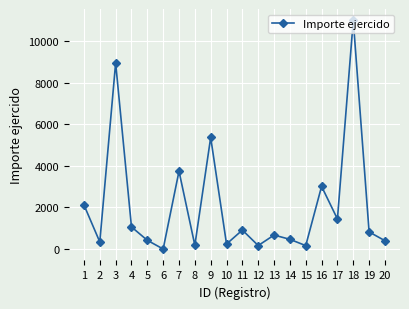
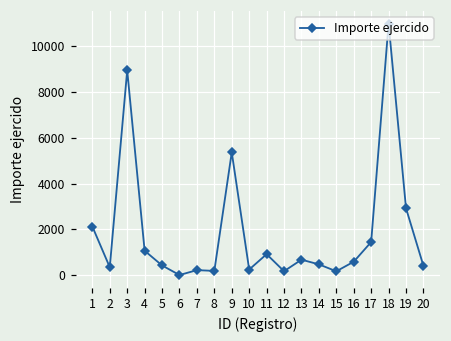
7: 3700 -> 200
16: 3000 -> 600
19: 800 -> 2900
